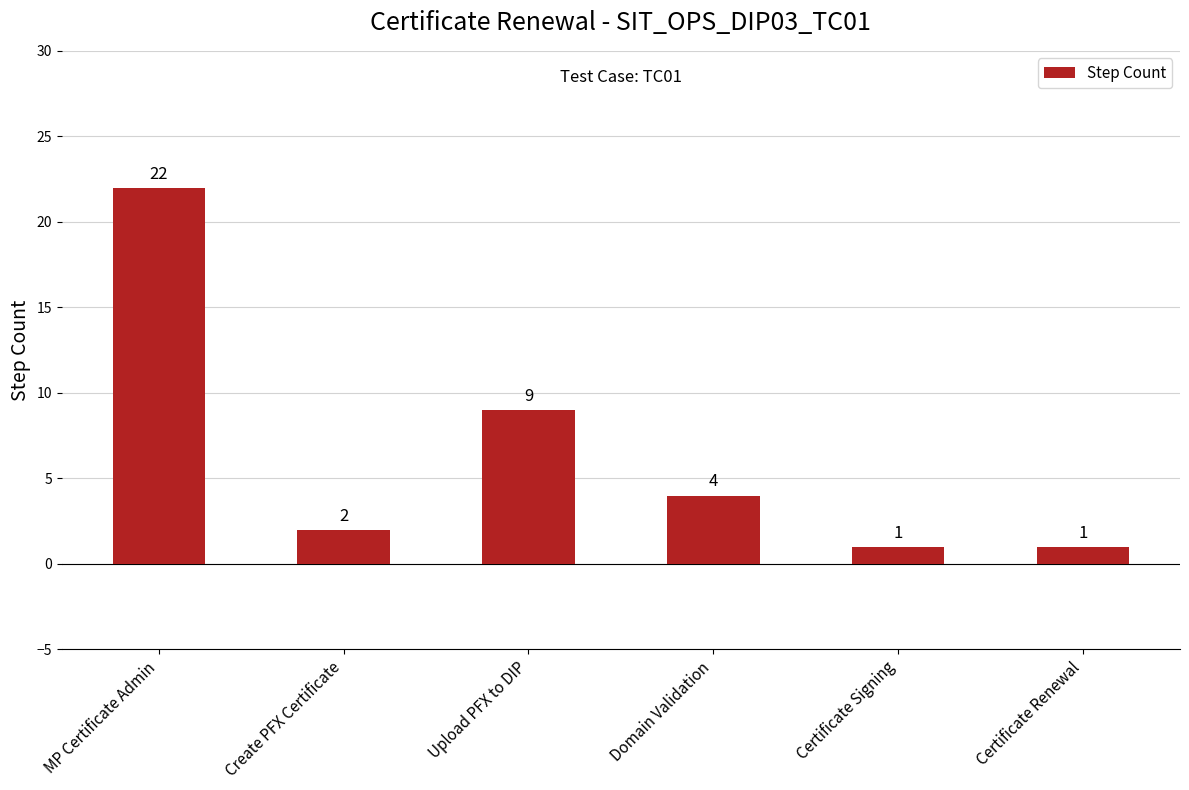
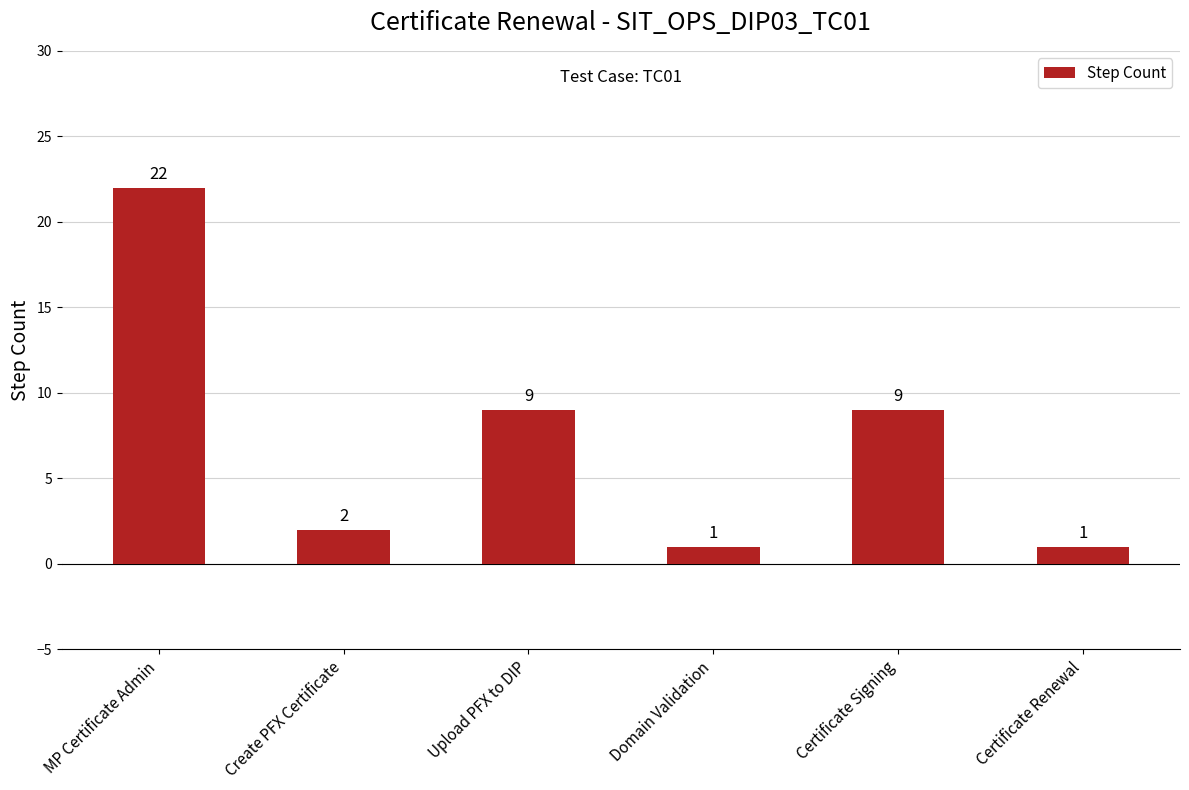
Domain Validation: 4 -> 1
Certificate Signing: 1 -> 9
